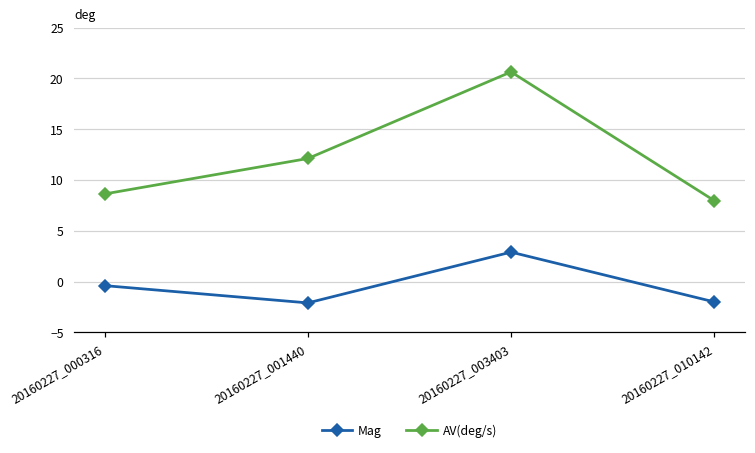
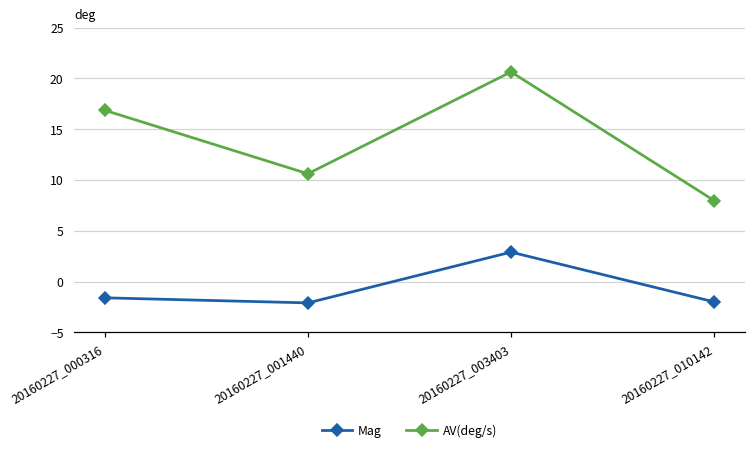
Mag, 20160227_000316: 0 -> -2
AV(deg/s), 20160227_000316: 9 -> 17
AV(deg/s), 20160227_001440: 12 -> 11
